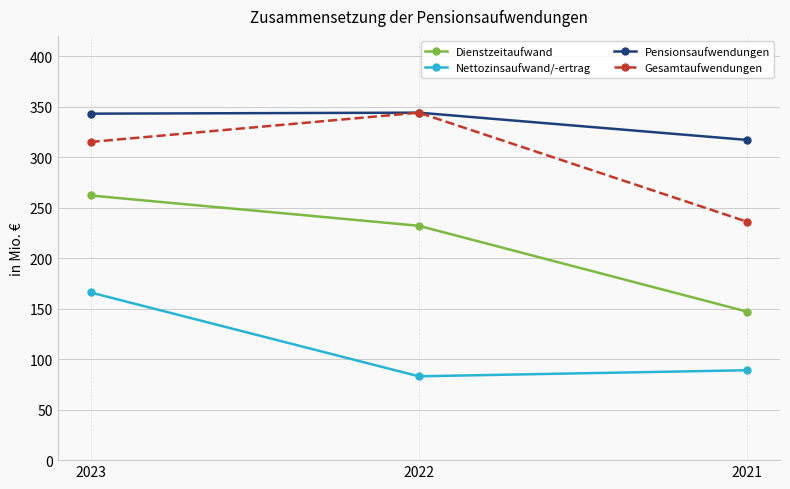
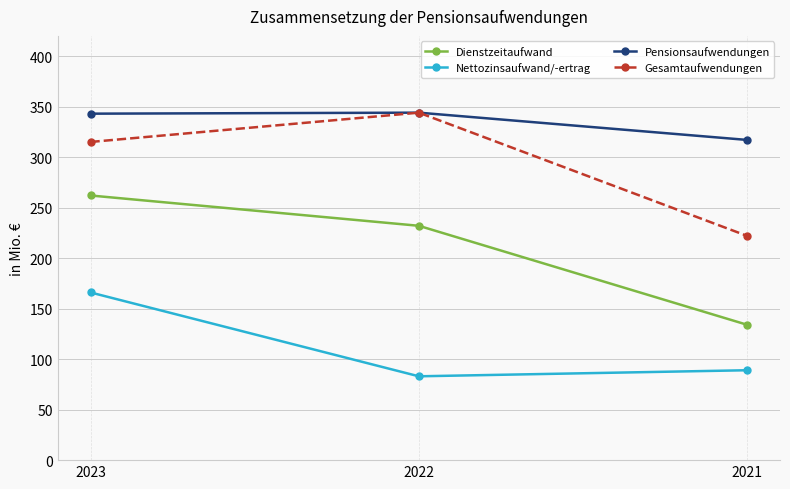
Dienstzeitaufwand, 2021: 147 -> 134
Gesamtaufwendungen, 2021: 236 -> 222
